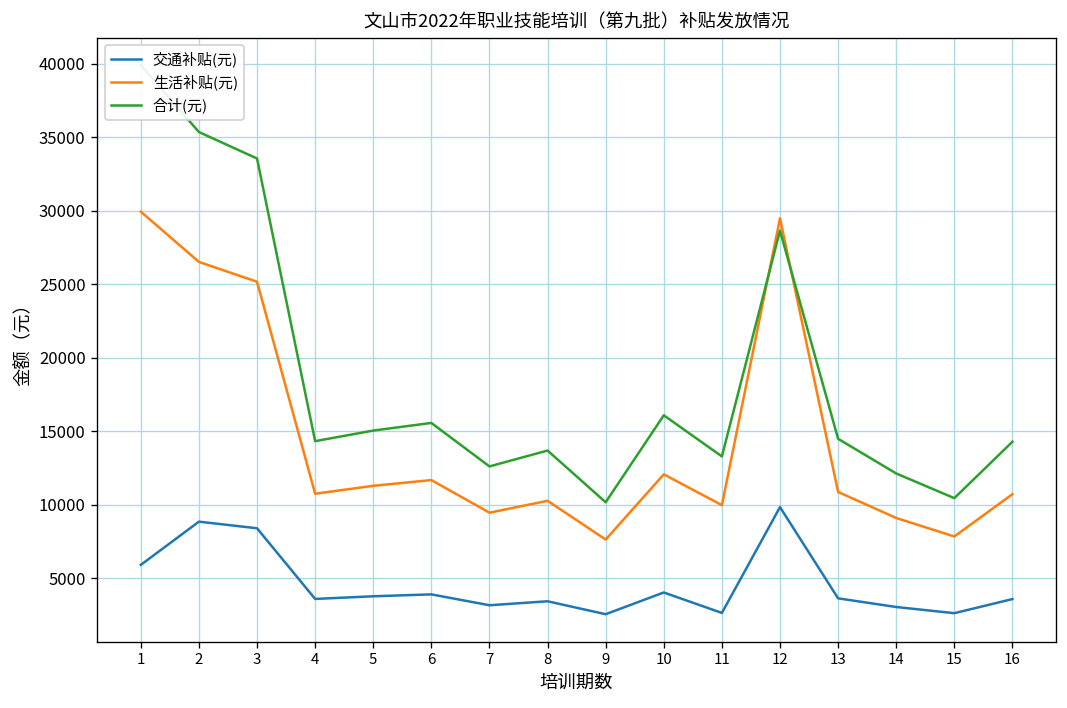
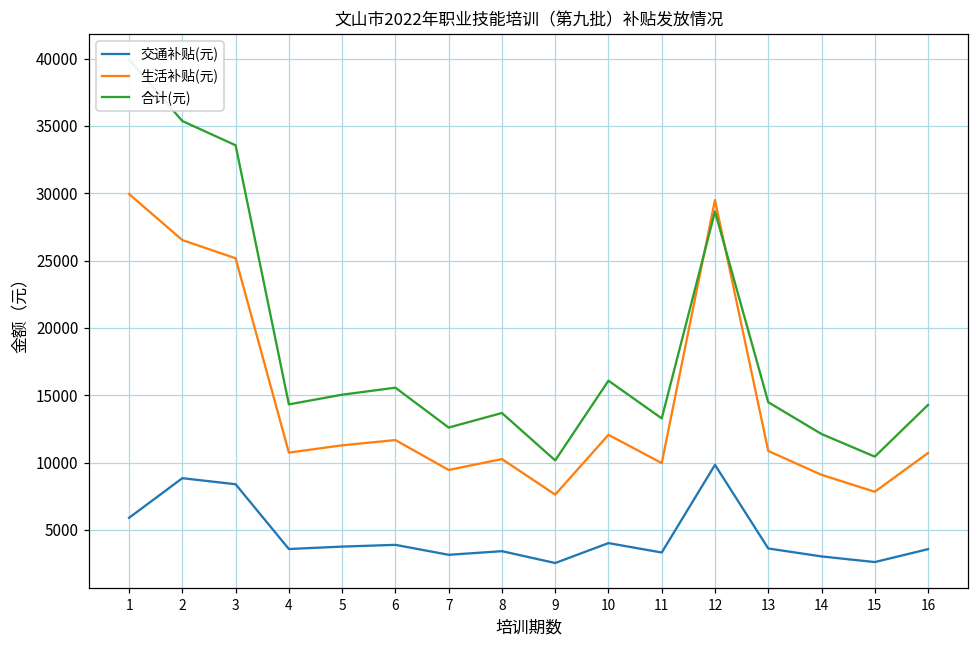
交通补贴(元), 11: 2600 -> 3300
